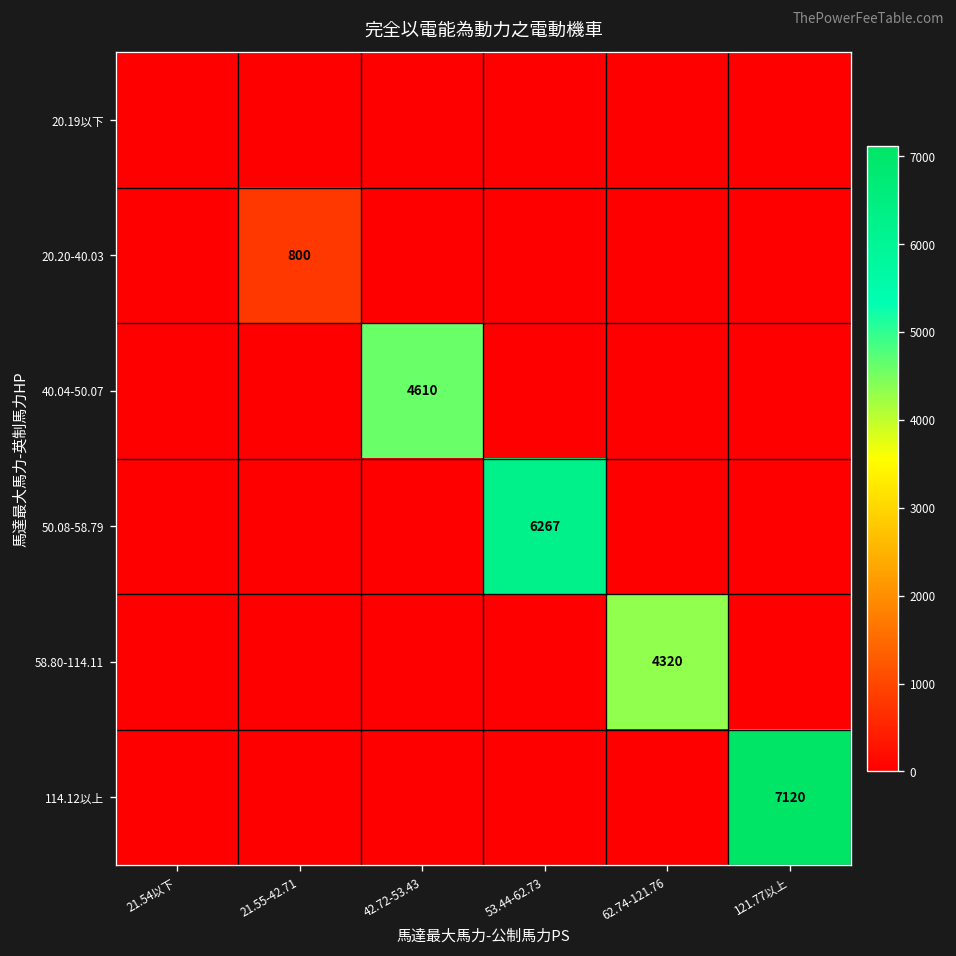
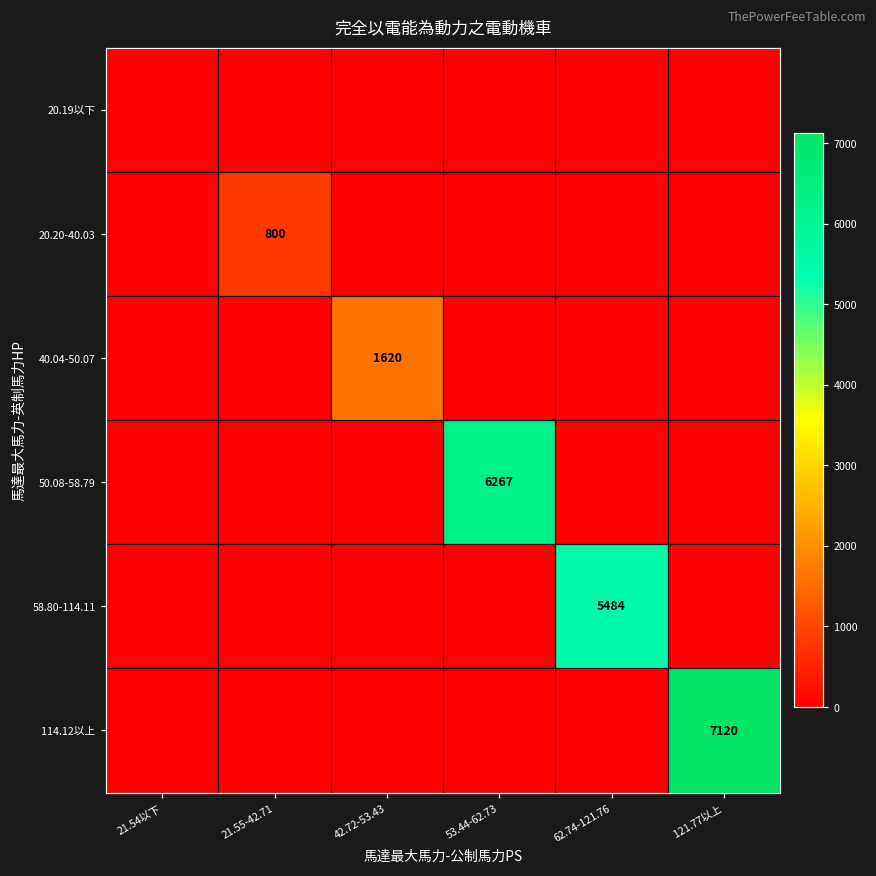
40.04-50.07, 42.72-53.43: 4610 -> 1620
58.80-114.11, 62.74-121.76: 4320 -> 5484
